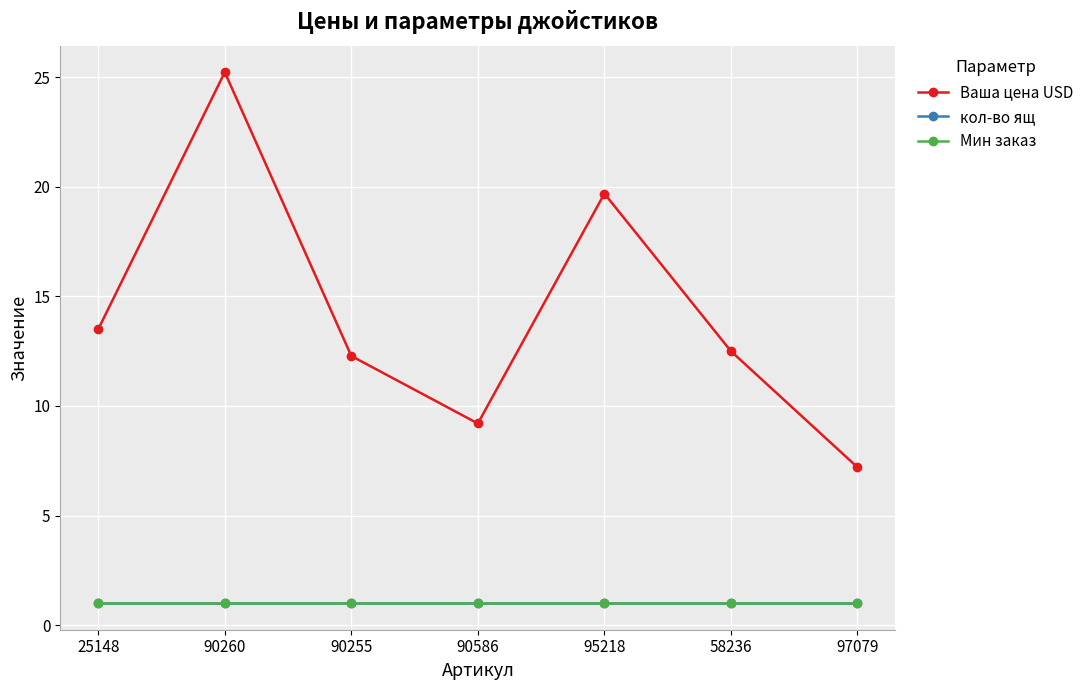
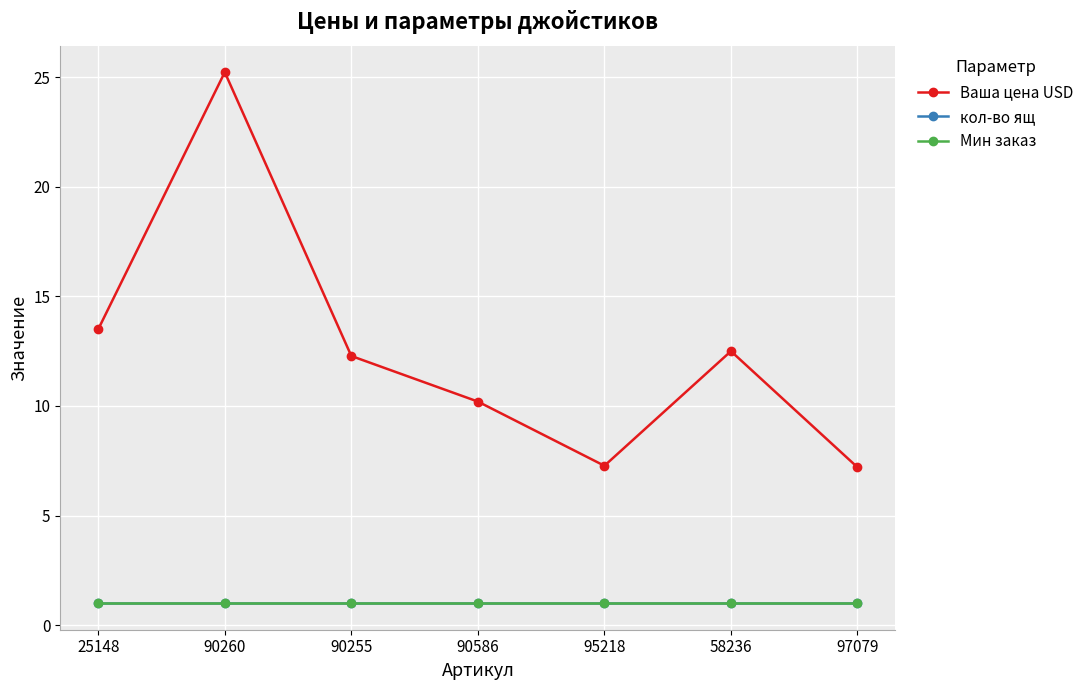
Ваша цена USD, 90586: 9.2 -> 10.2
Ваша цена USD, 95218: 19.7 -> 7.3
